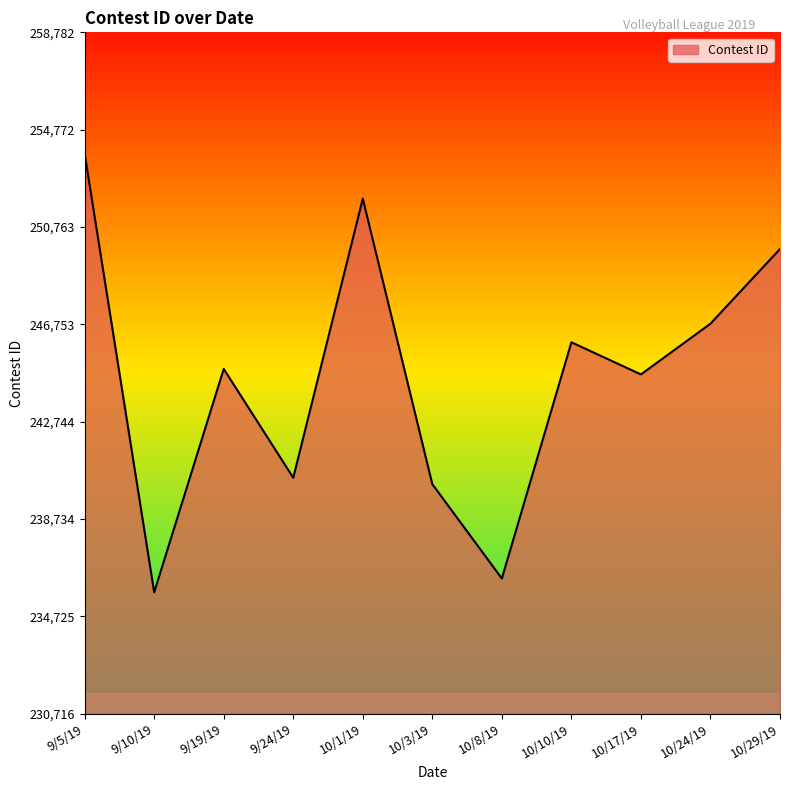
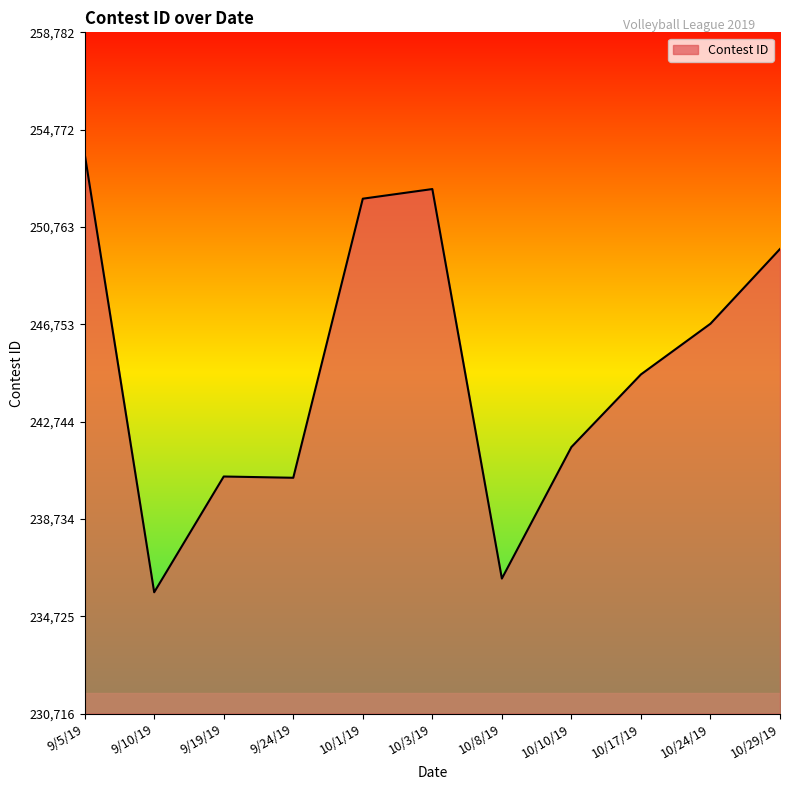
9/19/19: 244,900 -> 240,500
10/3/19: 240,200 -> 252,300
10/10/19: 246,000 -> 241,700
